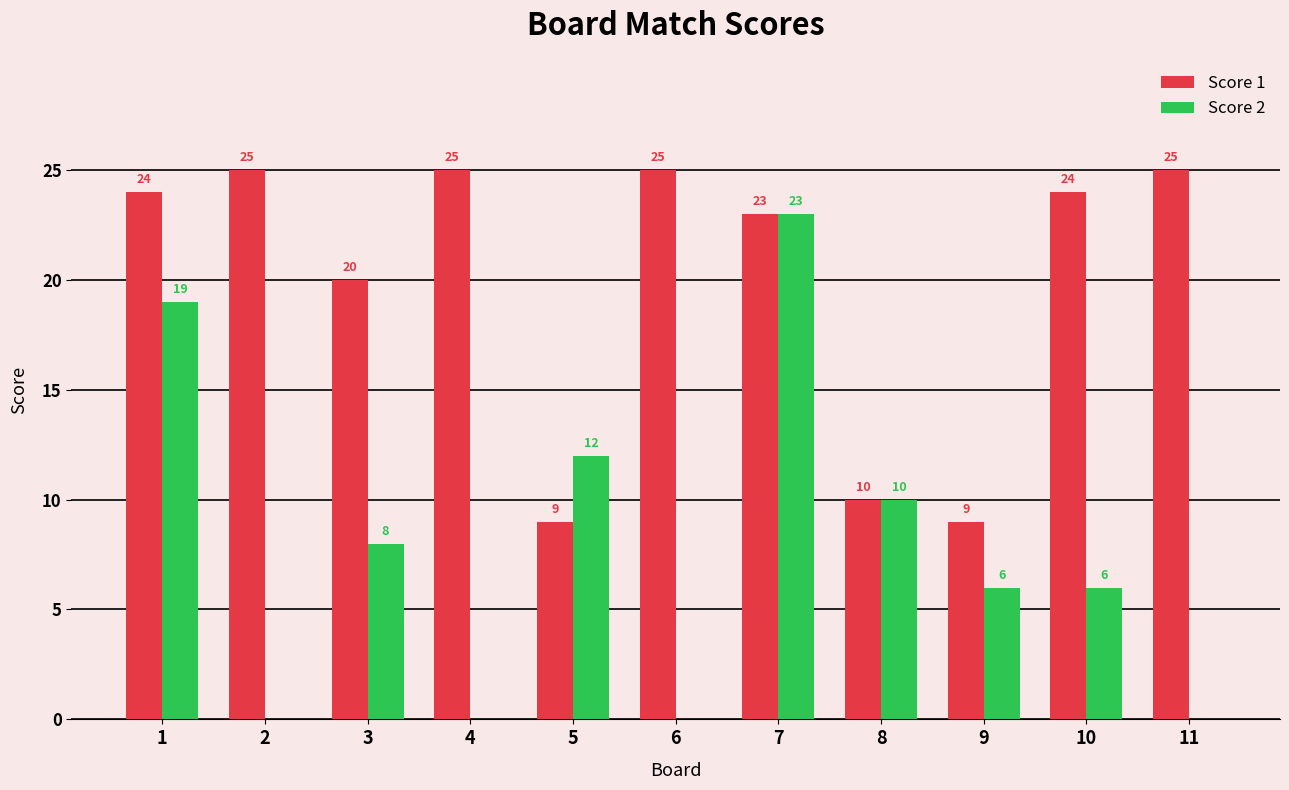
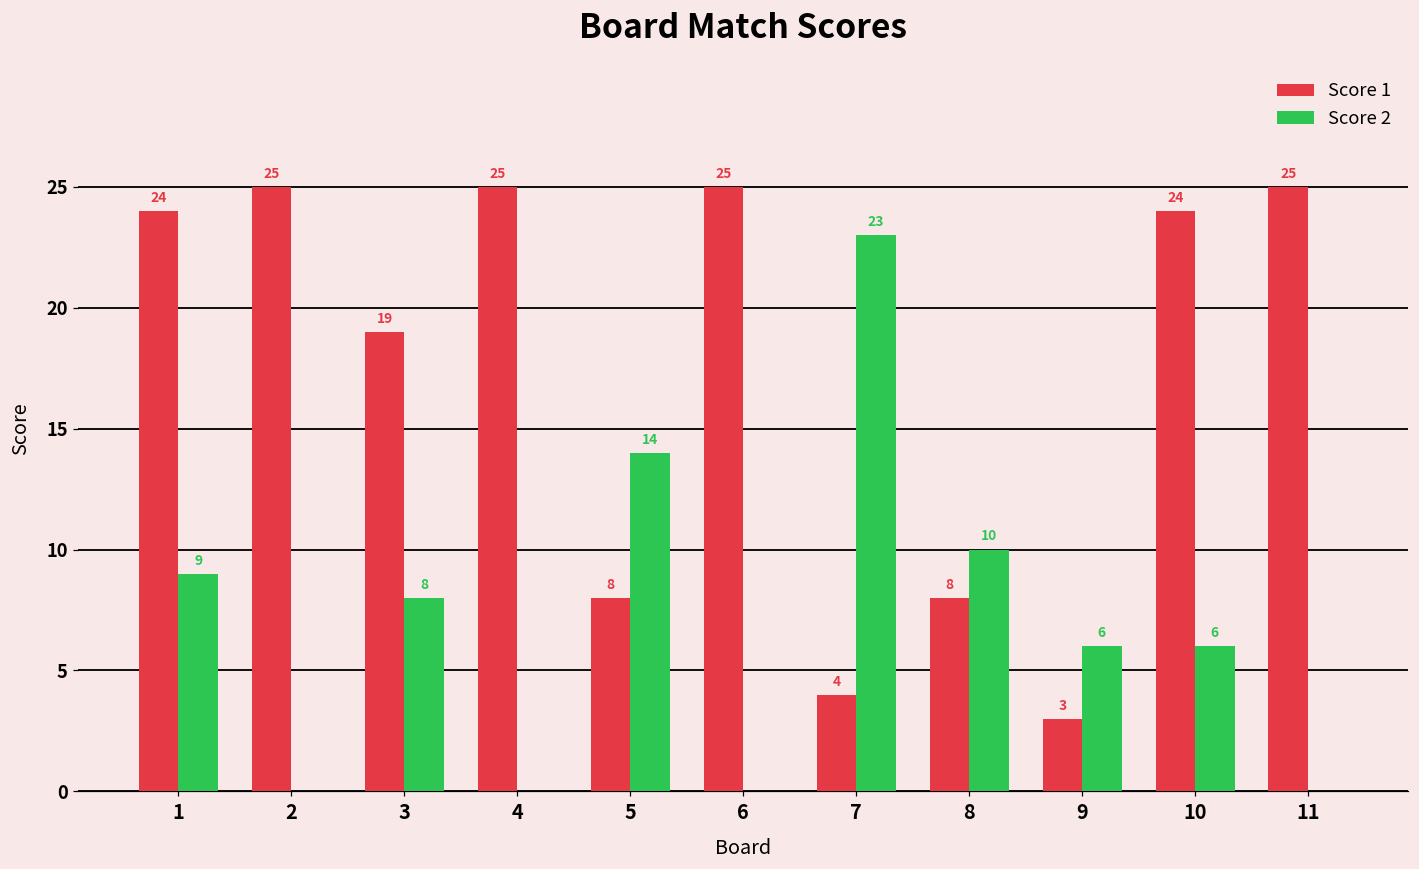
Score 2, 1: 19 -> 9
Score 1, 3: 20 -> 19
Score 1, 5: 9 -> 8
Score 2, 5: 12 -> 14
Score 1, 7: 23 -> 4
Score 1, 8: 10 -> 8
Score 1, 9: 9 -> 3
